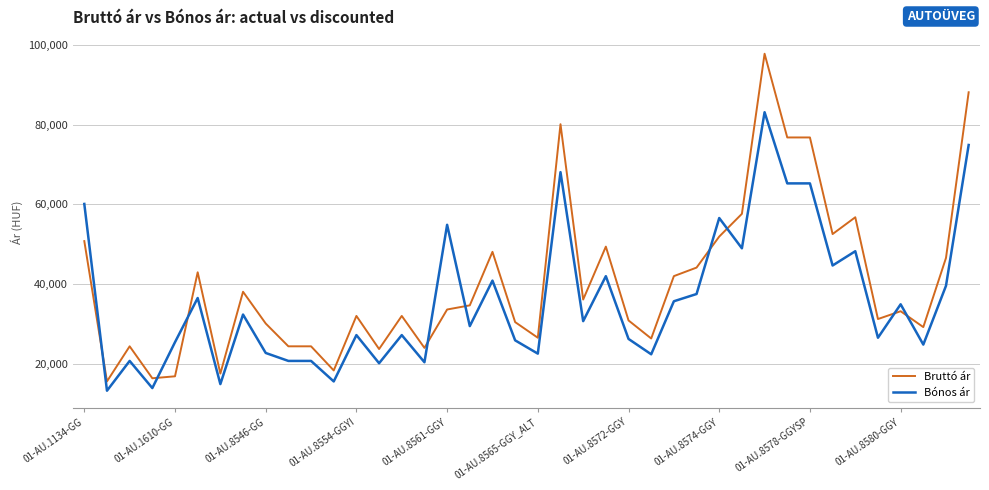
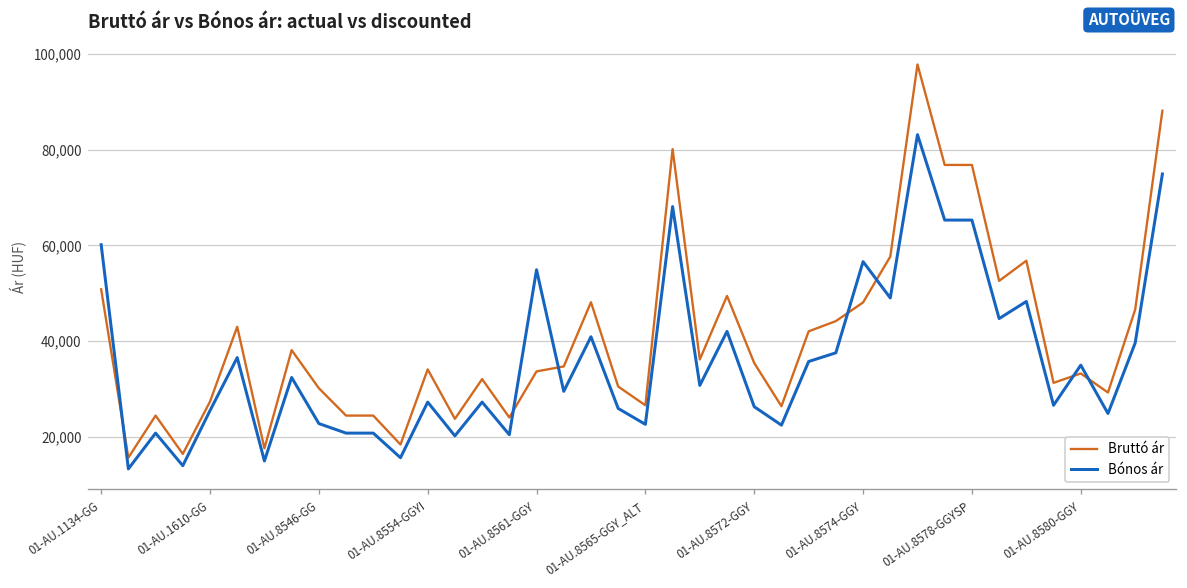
Bruttó ár, 01-AU.1610-GG: 17,000 -> 27,000
Bruttó ár, 01-AU.8554-GGYI: 32,000 -> 34,000
Bruttó ár, 01-AU.8572-GGY: 31,000 -> 35,000
Bruttó ár, 01-AU.8574-GGY: 52,000 -> 48,000
